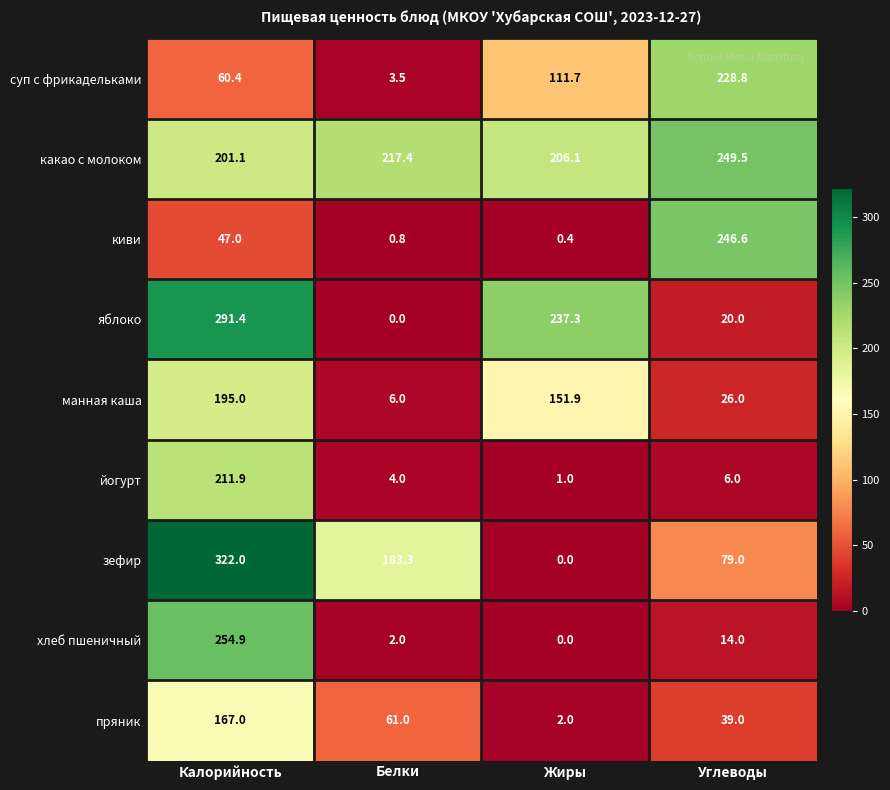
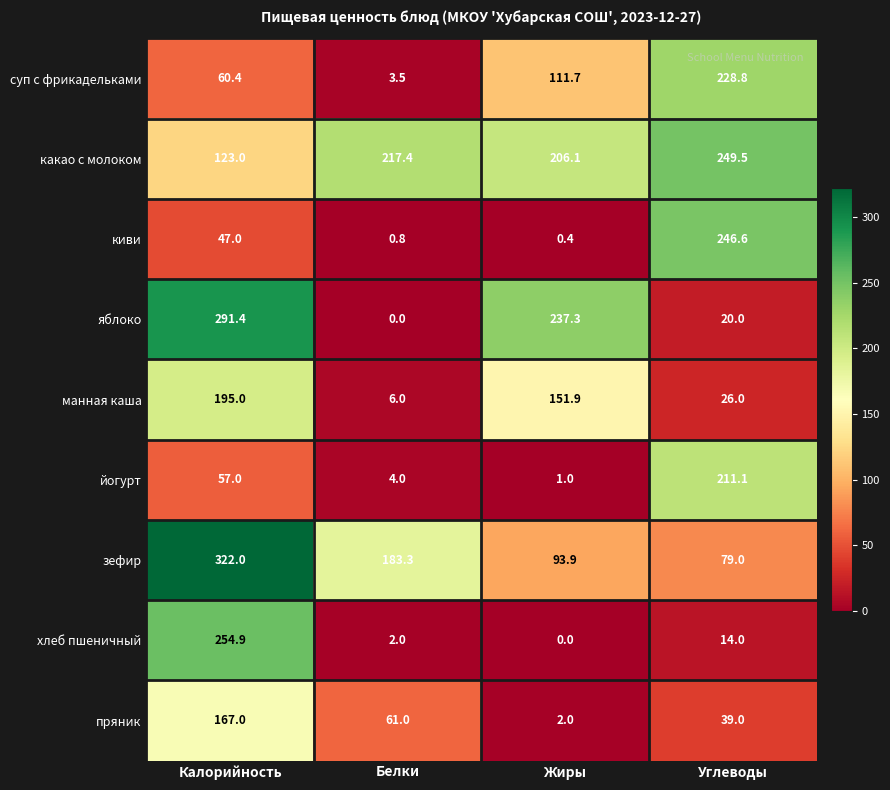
какао с молоком, Калорийность: 201.1 -> 123.0
йогурт, Калорийность: 211.9 -> 57.0
йогурт, Углеводы: 6.0 -> 211.1
зефир, Жиры: 0.0 -> 93.9
